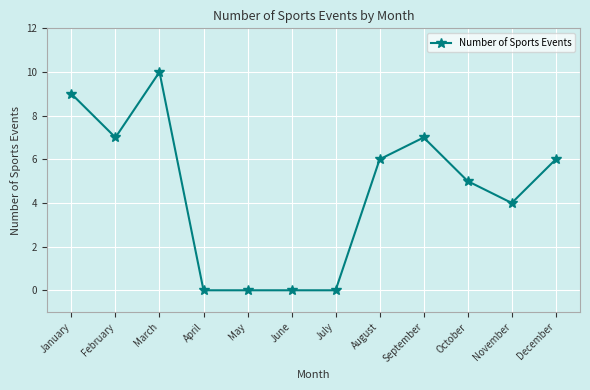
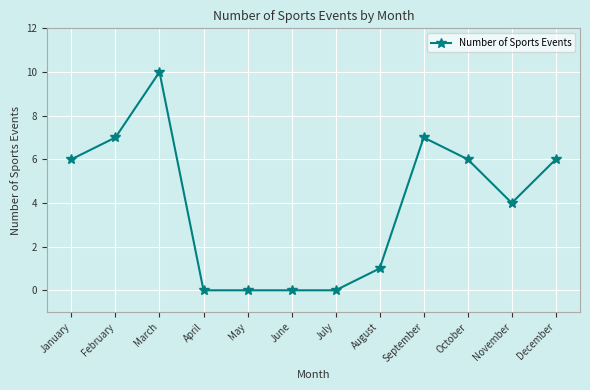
January: 9 -> 6
August: 6 -> 1
October: 5 -> 6
